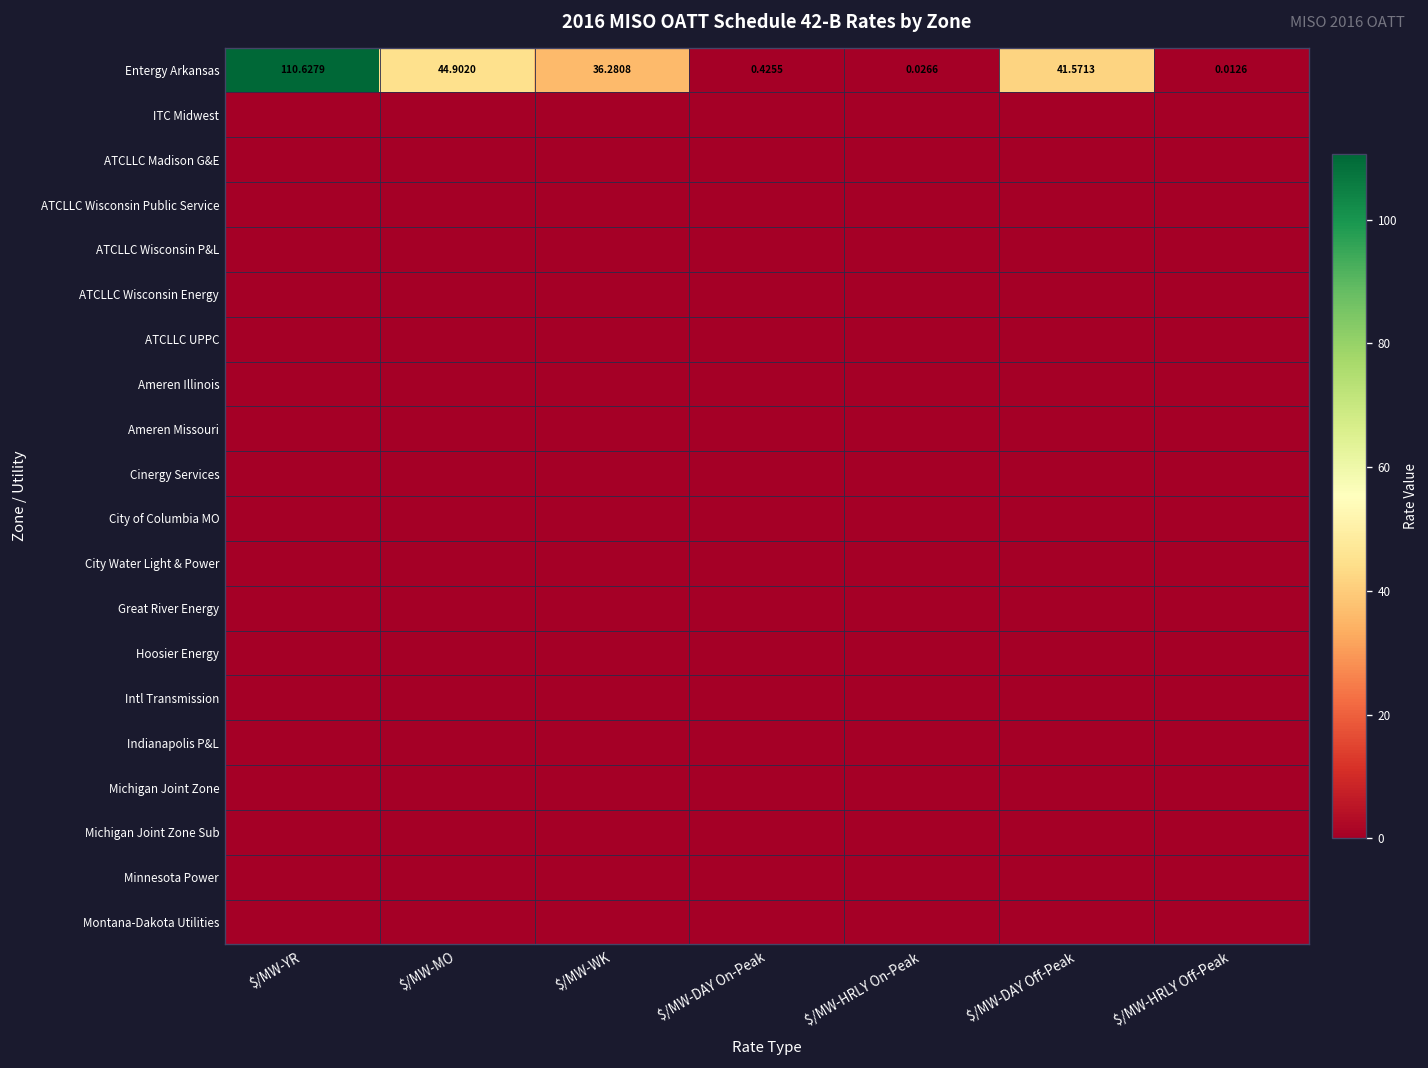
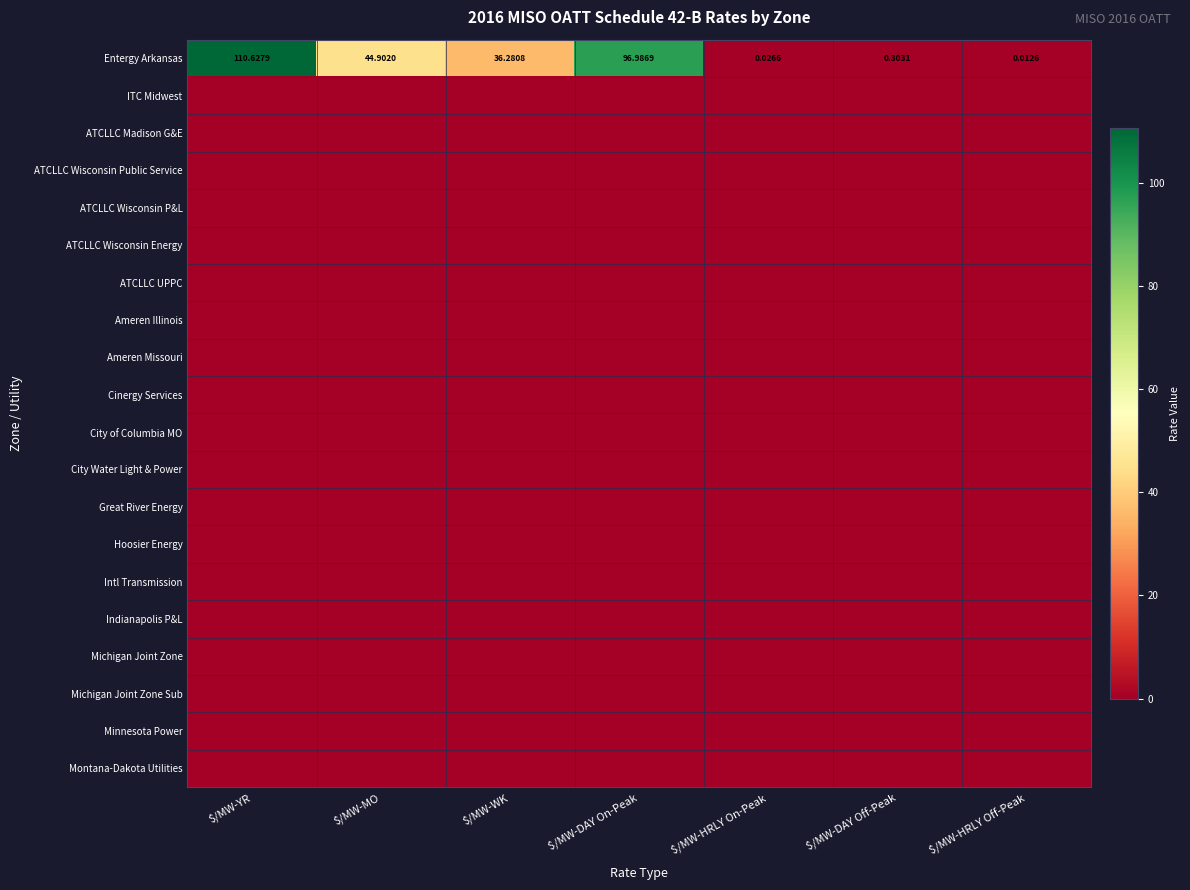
Entergy Arkansas, $/MW-DAY On-Peak: 0.4255 -> 96.9869
Entergy Arkansas, $/MW-DAY Off-Peak: 41.5713 -> 0.3031
